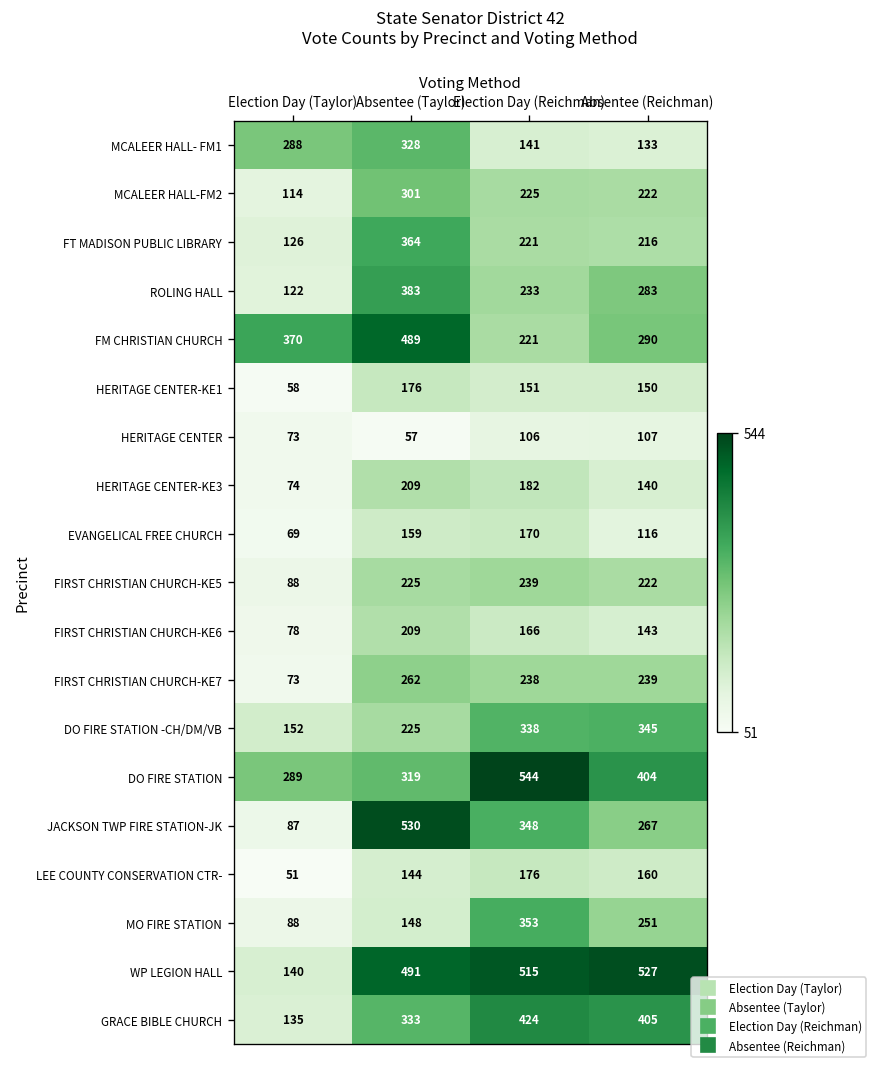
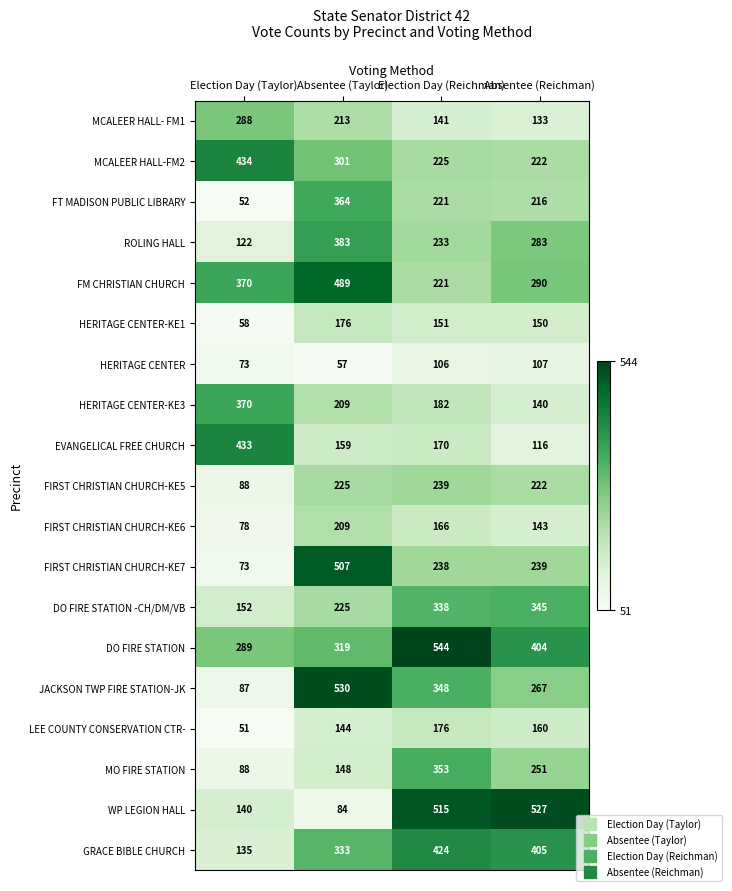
MCALEER HALL- FM1, Absentee (Taylor): 328 -> 213
MCALEER HALL-FM2, Election Day (Taylor): 114 -> 434
FT MADISON PUBLIC LIBRARY, Election Day (Taylor): 126 -> 52
HERITAGE CENTER-KE3, Election Day (Taylor): 74 -> 370
EVANGELICAL FREE CHURCH, Election Day (Taylor): 69 -> 433
FIRST CHRISTIAN CHURCH-KE7, Absentee (Taylor): 262 -> 507
WP LEGION HALL, Absentee (Taylor): 491 -> 84
